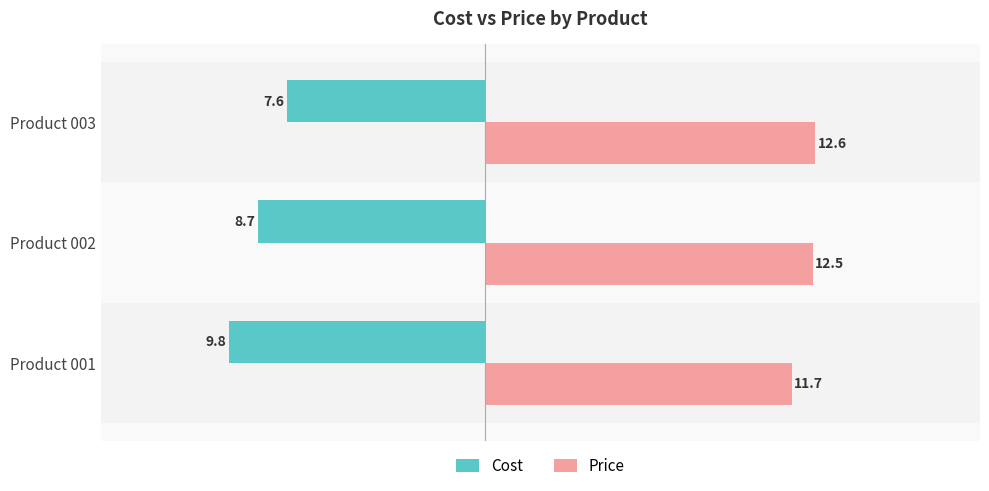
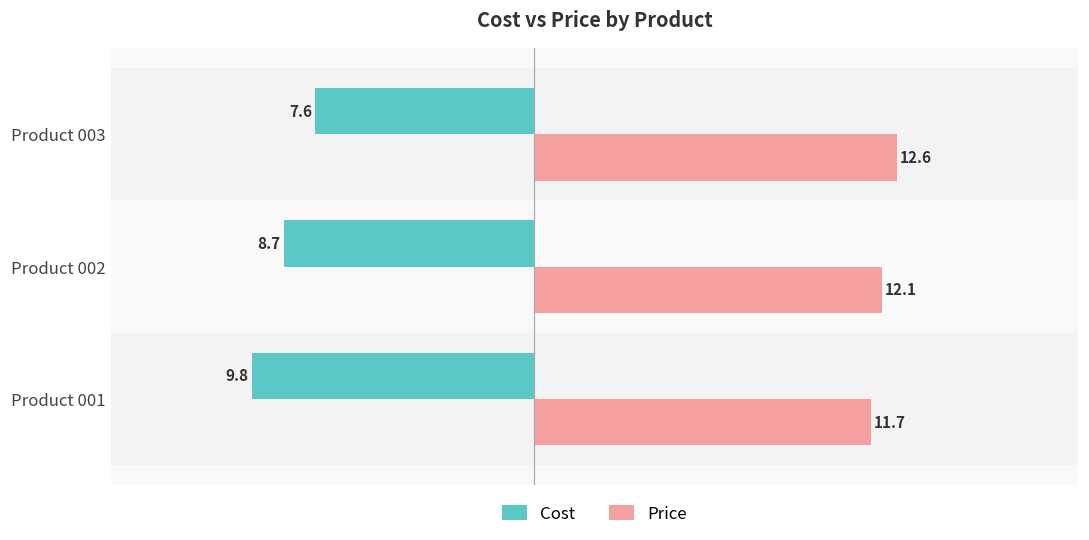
Price, Product 002: 12.5 -> 12.1
